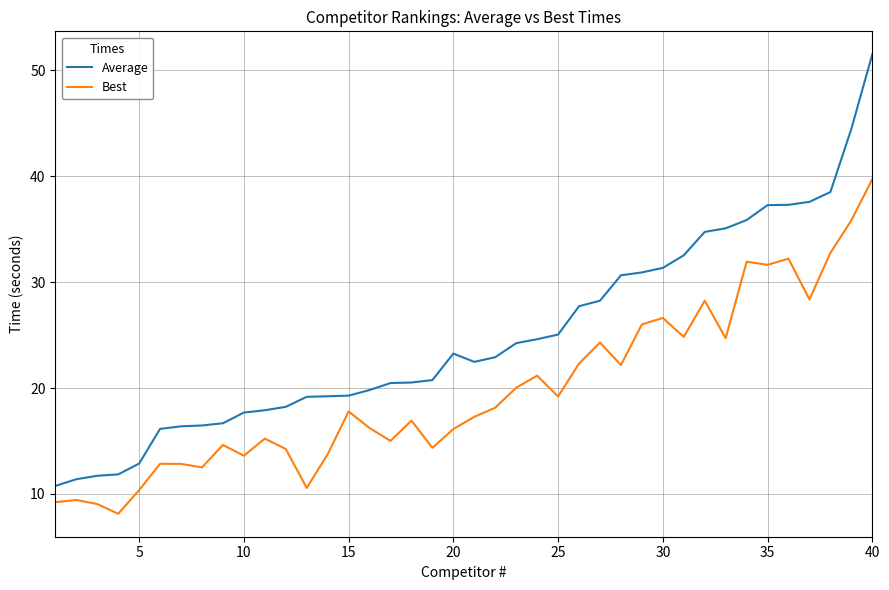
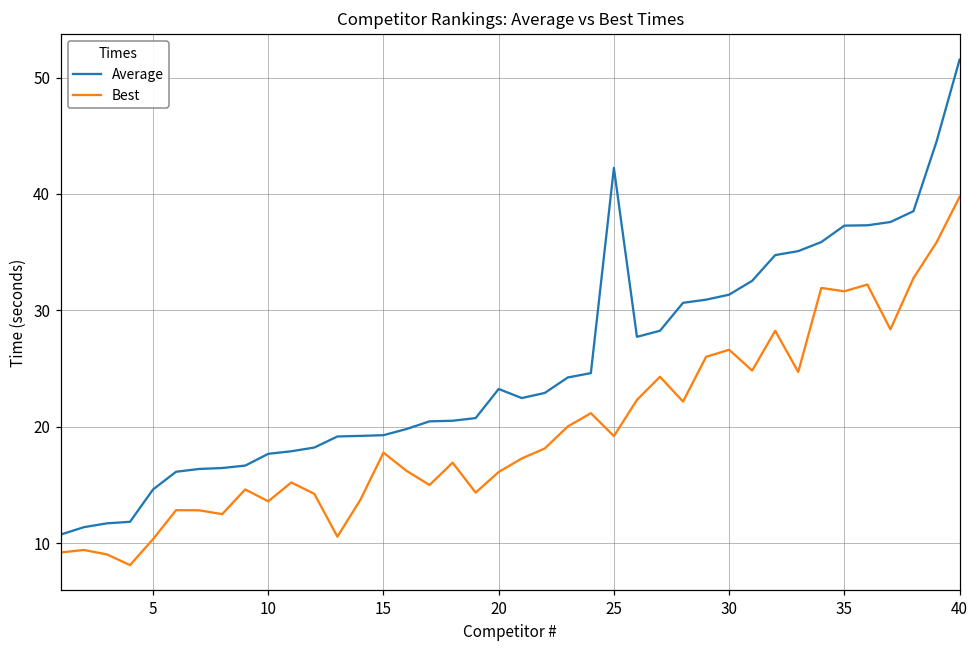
Average, 5: 12.9 -> 14.6
Average, 25: 25.1 -> 42.2
